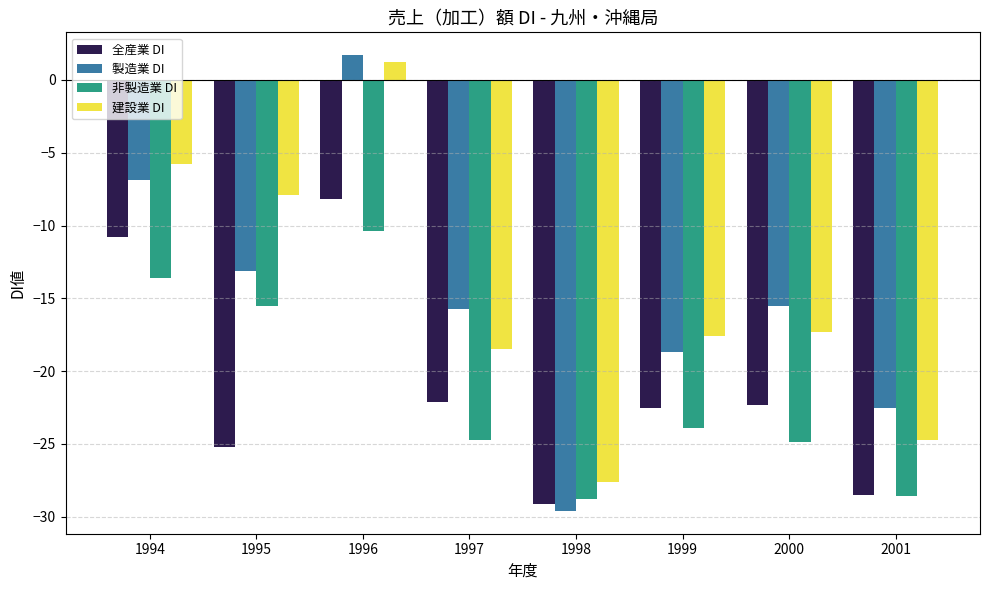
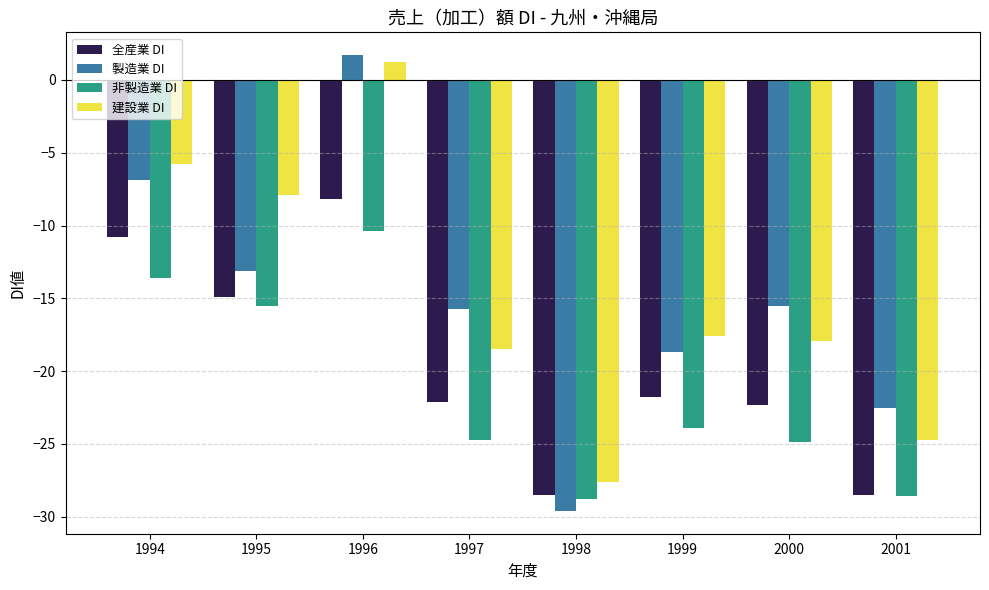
全産業 DI, 1995: -25.2 -> -14.9
全産業 DI, 1998: -29.1 -> -28.5
全産業 DI, 1999: -22.5 -> -21.8
建設業 DI, 2000: -17.3 -> -17.9
